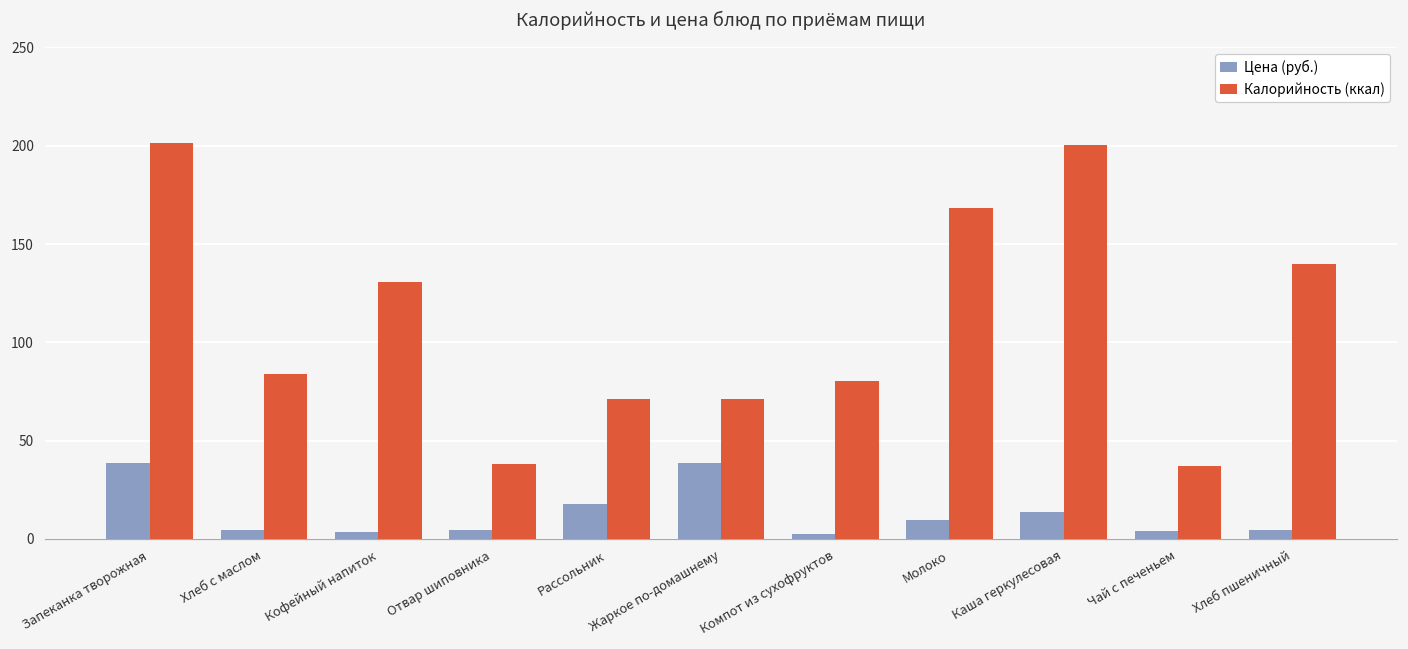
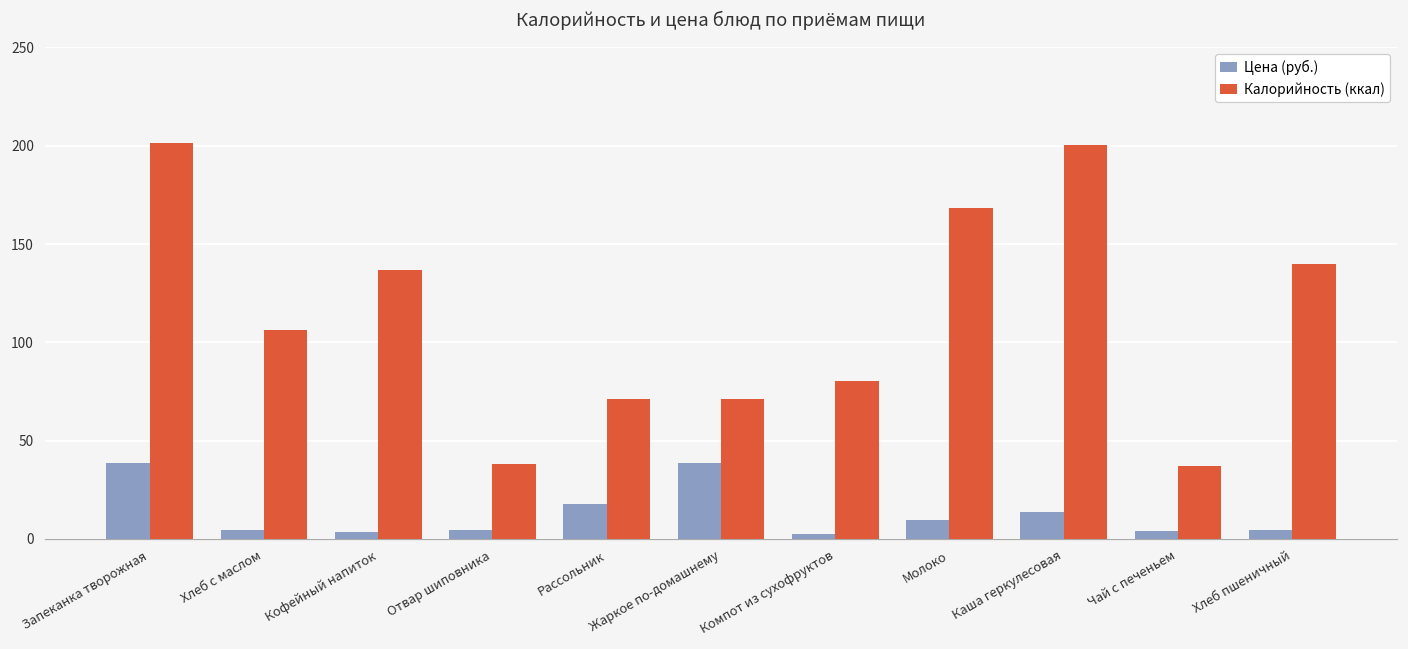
Калорийность (ккал), Хлеб с маслом: 84 -> 106
Калорийность (ккал), Кофейный напиток: 131 -> 137
